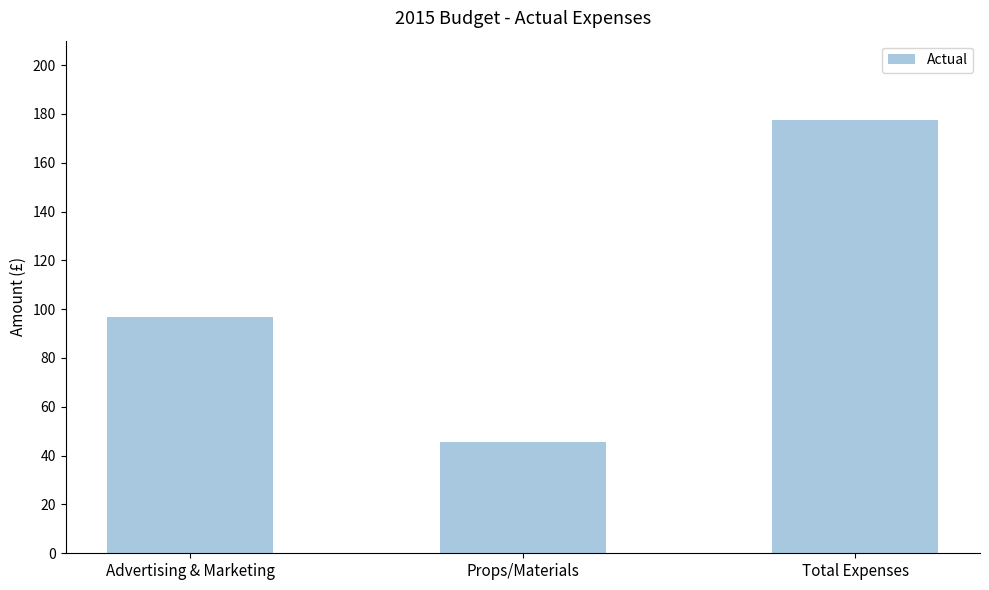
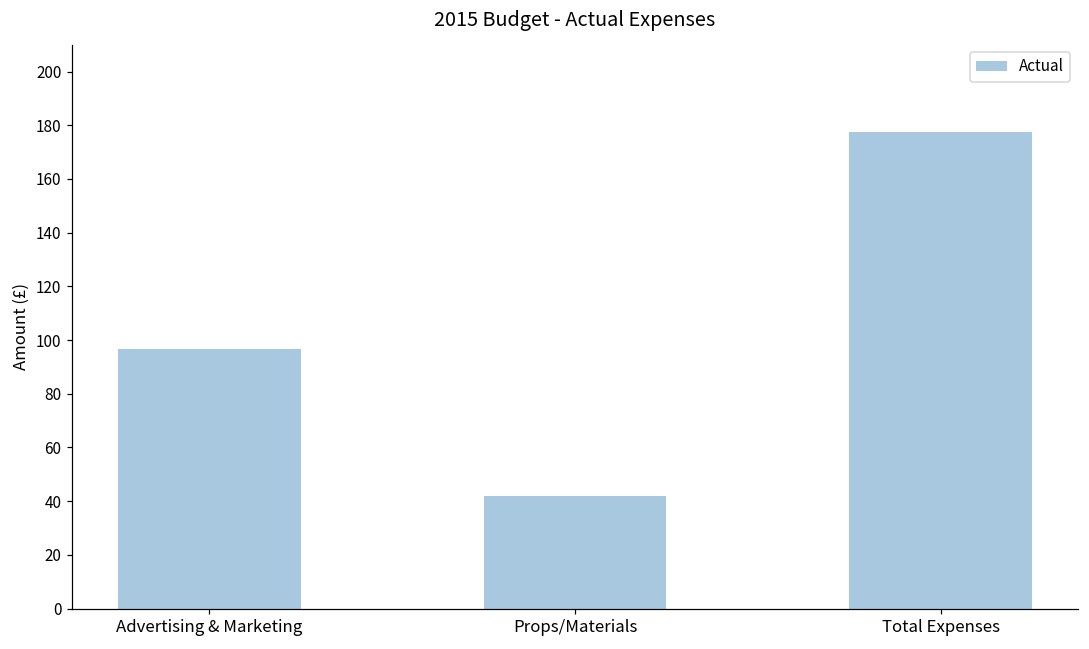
Props/Materials: 46 -> 42
